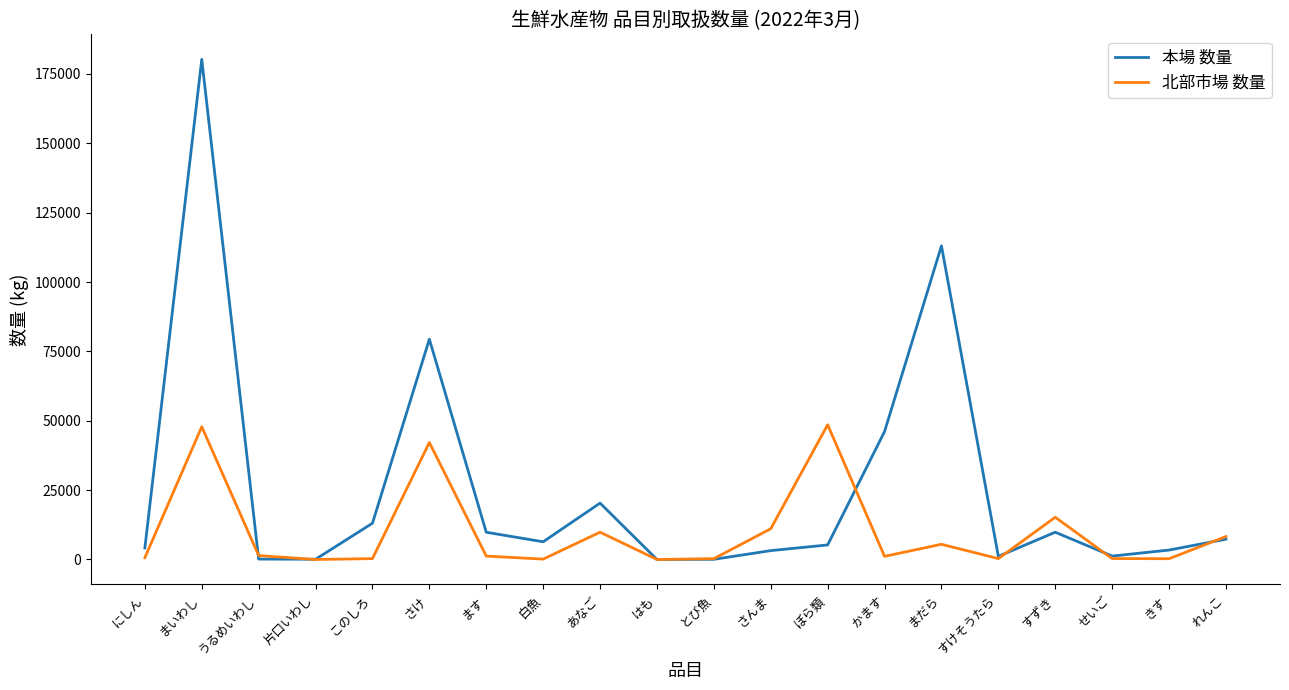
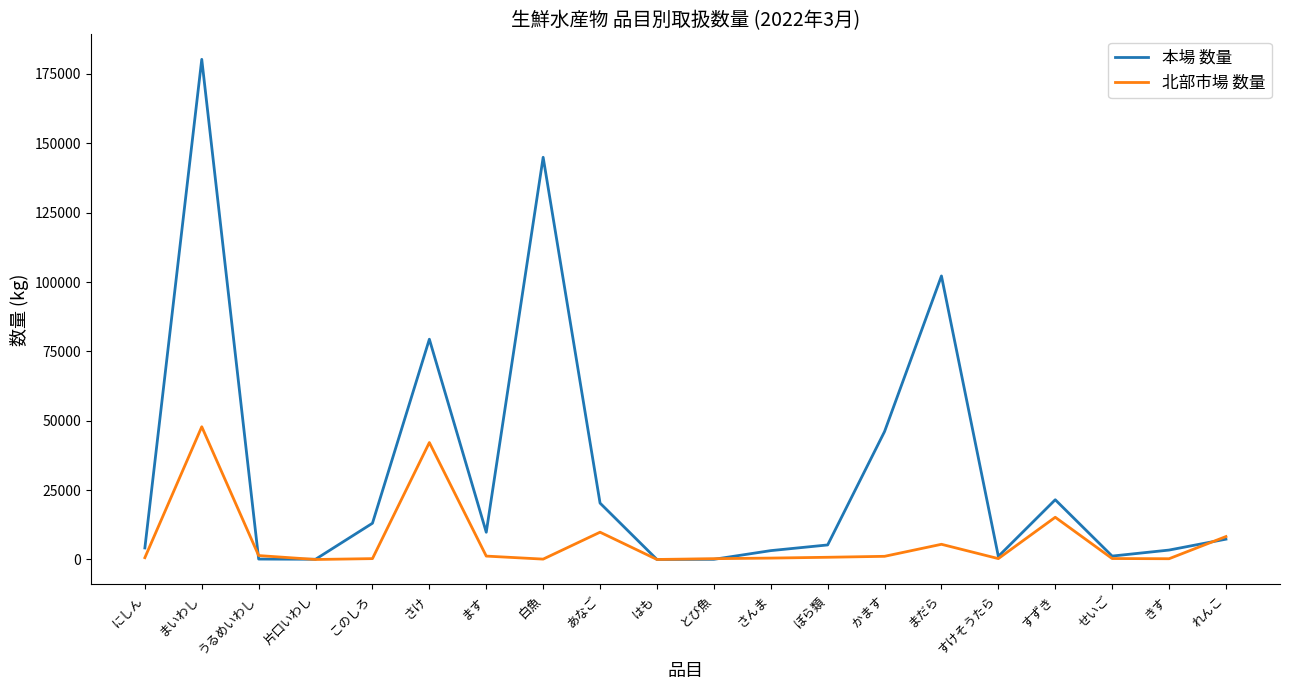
本場 数量, 白魚: 6000 -> 145000
北部市場 数量, さんま: 11000 -> 1000
北部市場 数量, ぼら類: 49000 -> 1000
本場 数量, まだら: 113000 -> 102000
本場 数量, すずき: 10000 -> 22000
